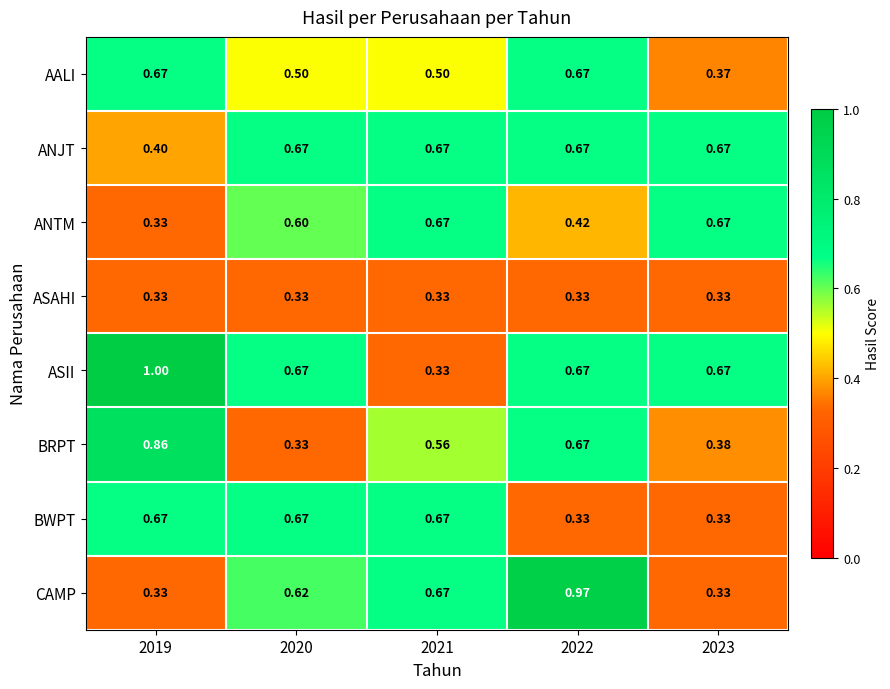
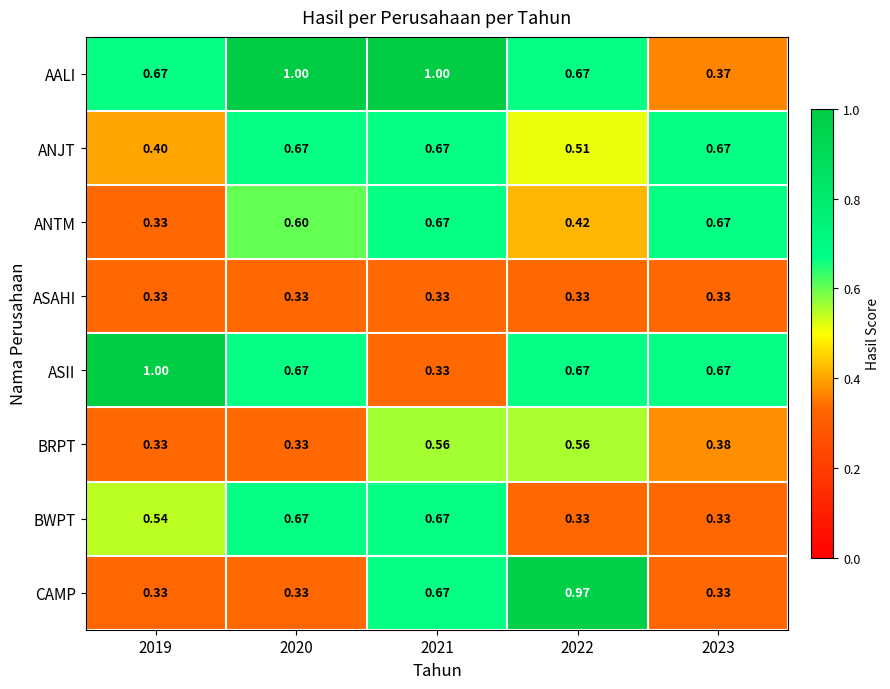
AALI, 2020: 0.50 -> 1.00
AALI, 2021: 0.50 -> 1.00
ANJT, 2022: 0.67 -> 0.51
BRPT, 2019: 0.86 -> 0.33
BRPT, 2022: 0.67 -> 0.56
BWPT, 2019: 0.67 -> 0.54
CAMP, 2020: 0.62 -> 0.33
